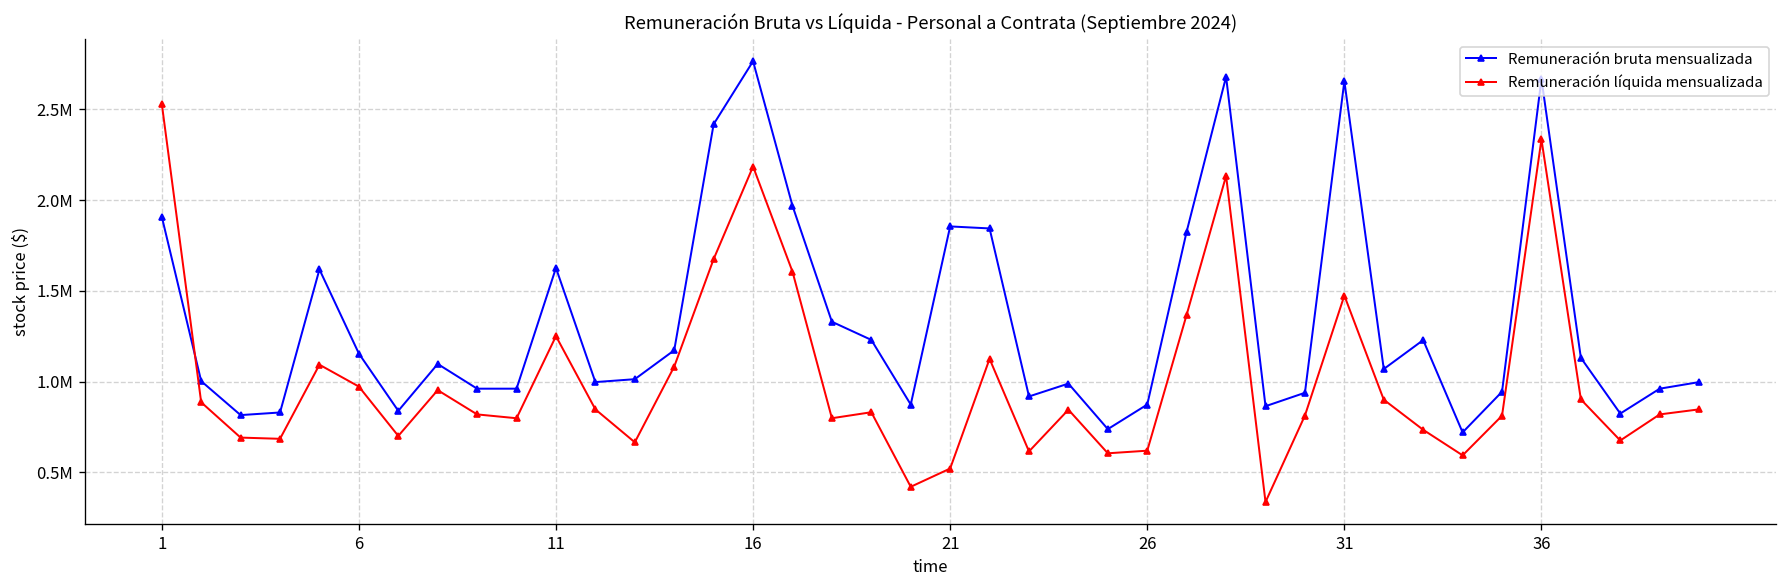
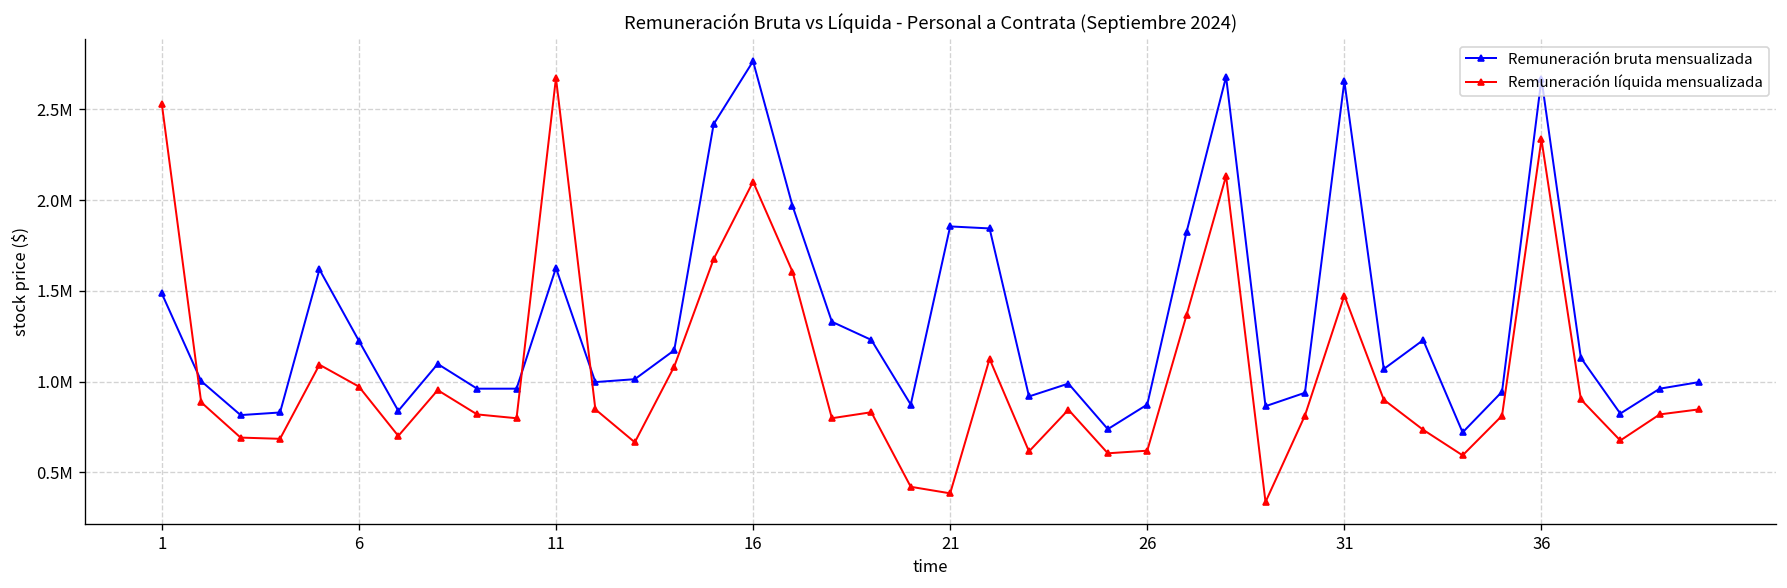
Remuneración bruta mensualizada, 1: 1910000 -> 1490000
Remuneración bruta mensualizada, 6: 1150000 -> 1230000
Remuneración líquida mensualizada, 11: 1250000 -> 2670000
Remuneración líquida mensualizada, 16: 2190000 -> 2100000
Remuneración líquida mensualizada, 21: 520000 -> 380000
